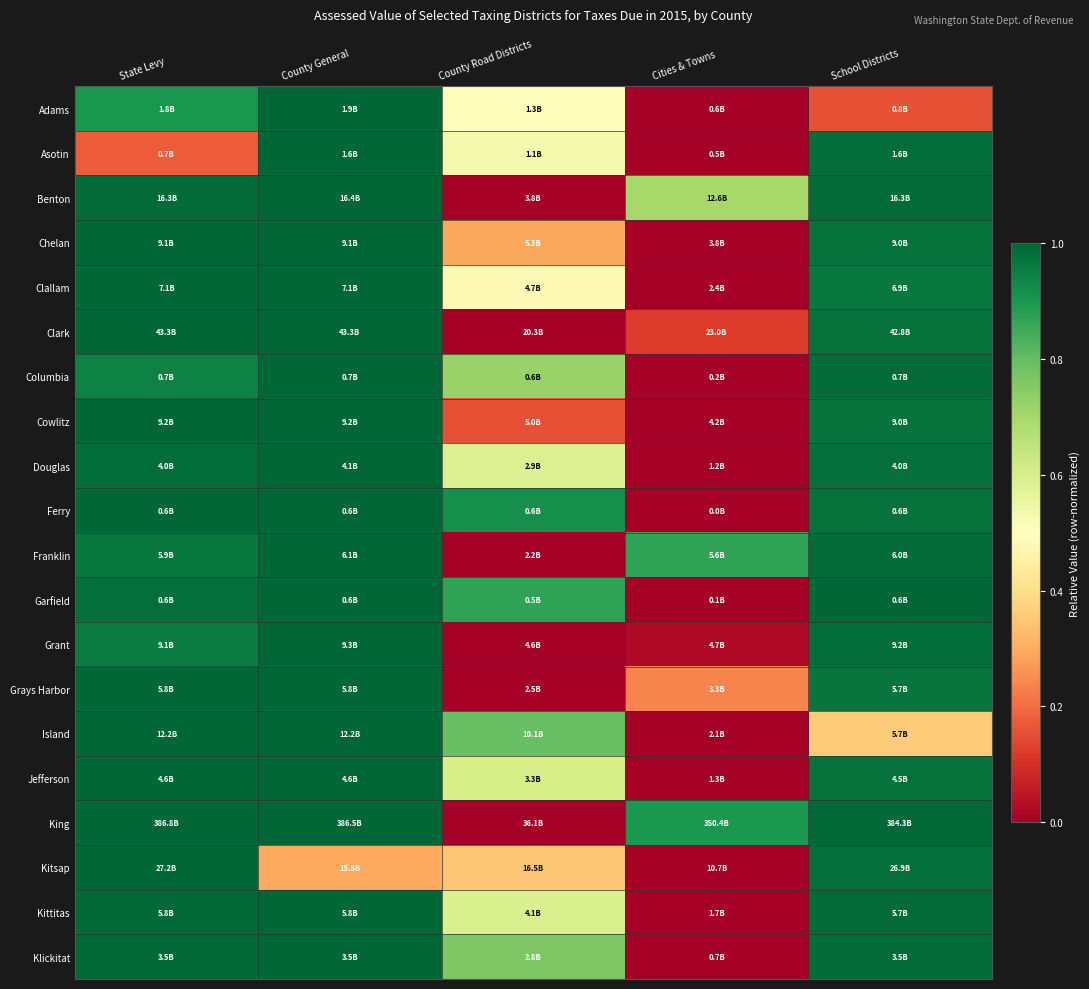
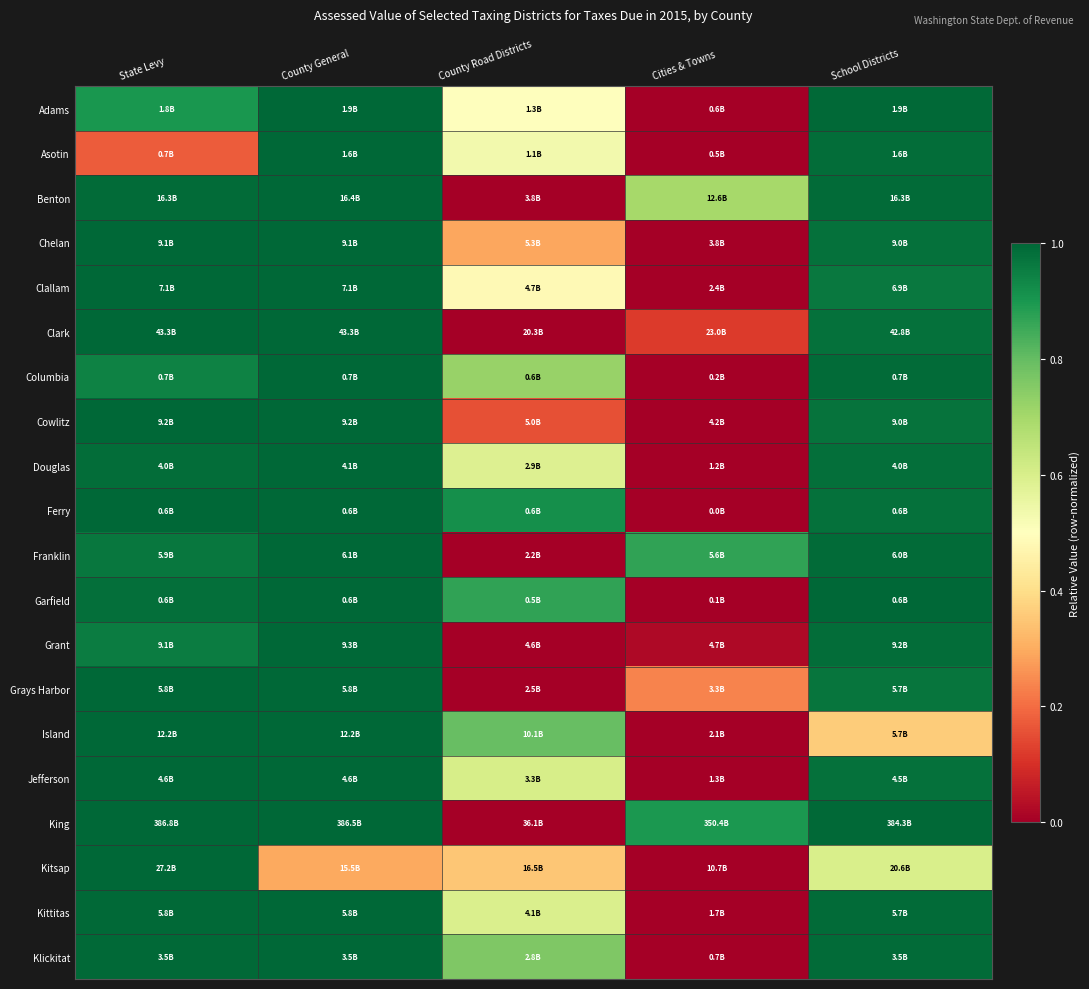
Adams, School Districts: 0.8B -> 1.9B
Kitsap, School Districts: 26.9B -> 20.6B
